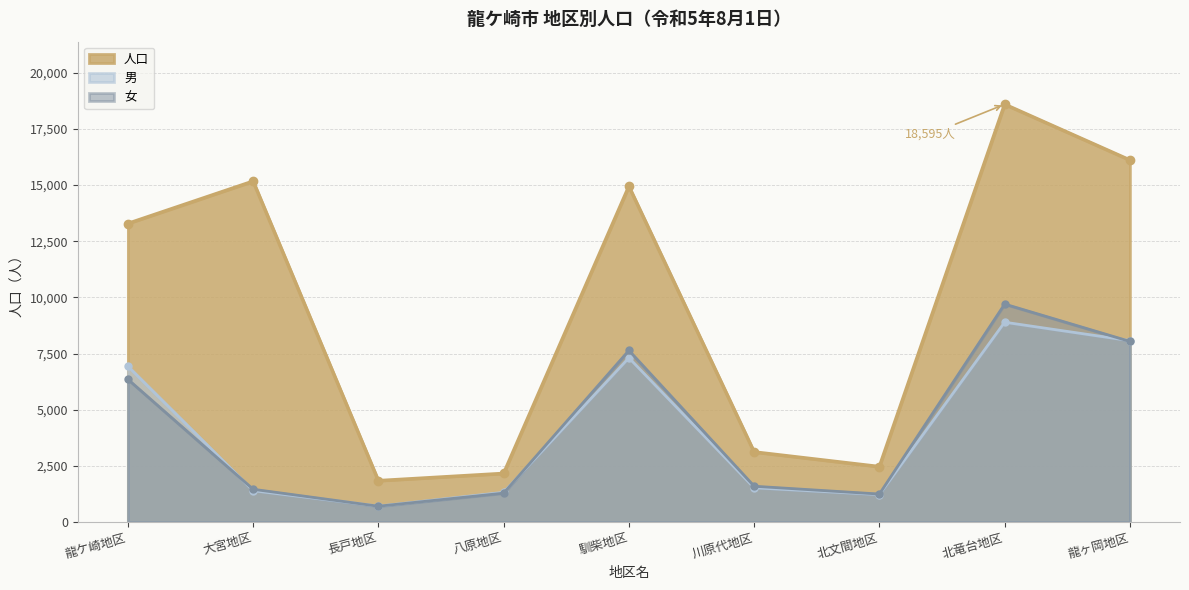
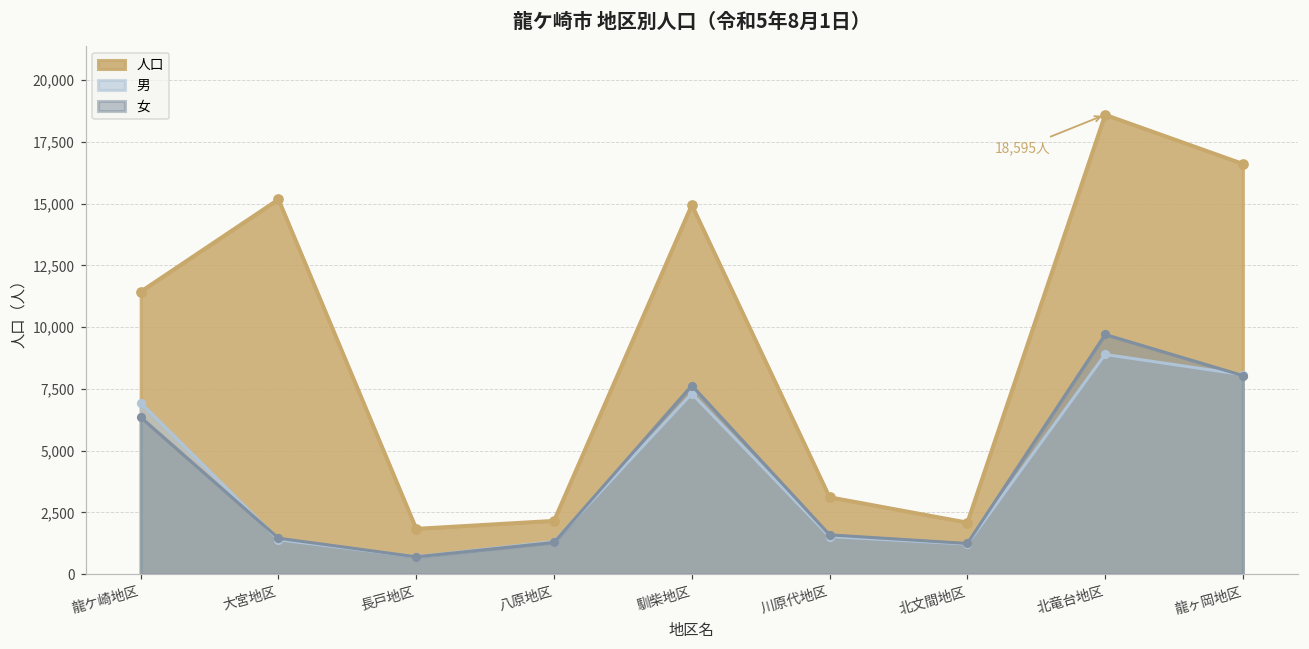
人口, 龍ケ崎地区: 13,300 -> 11,400
人口, 北文間地区: 2,500 -> 2,100
人口, 龍ヶ岡地区: 16,100 -> 16,600
